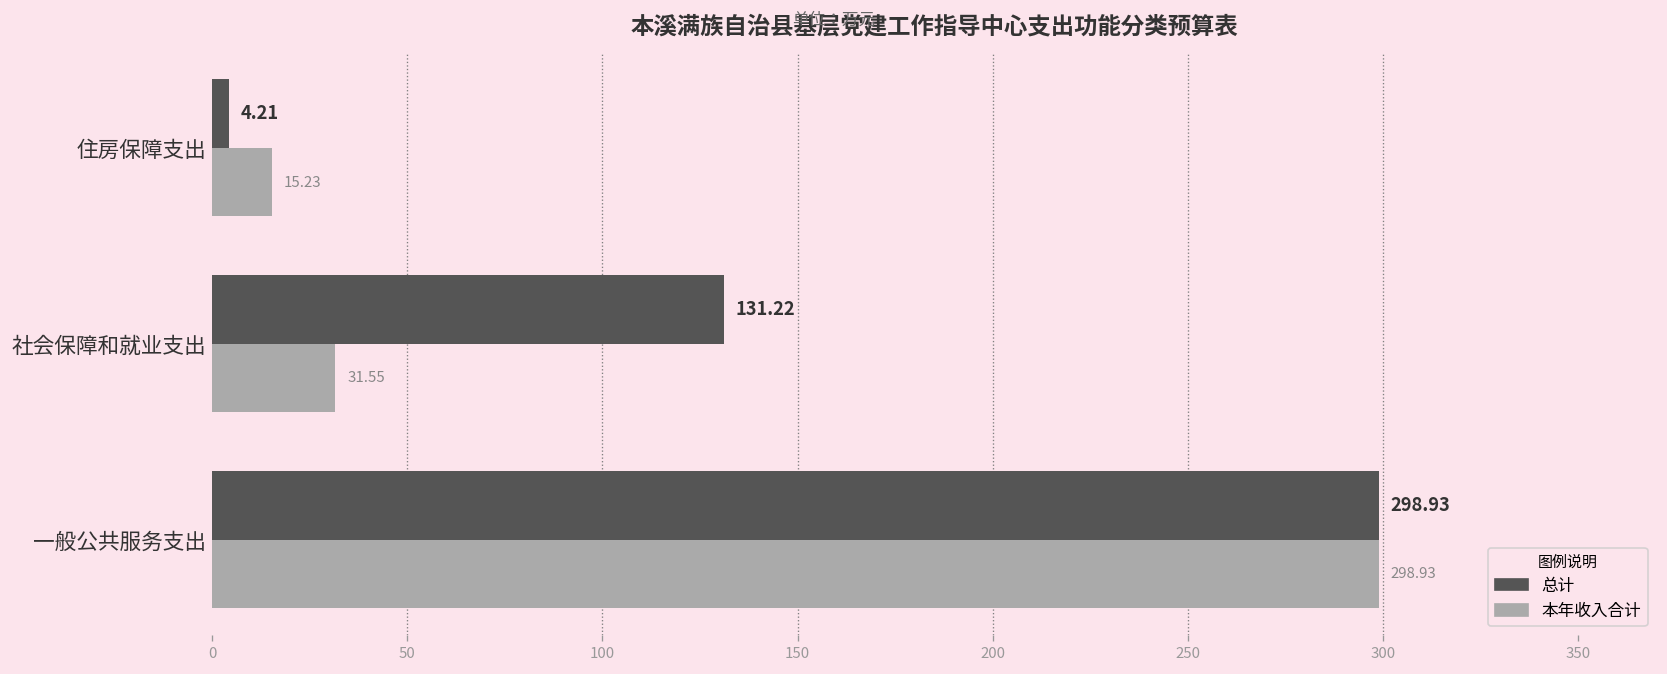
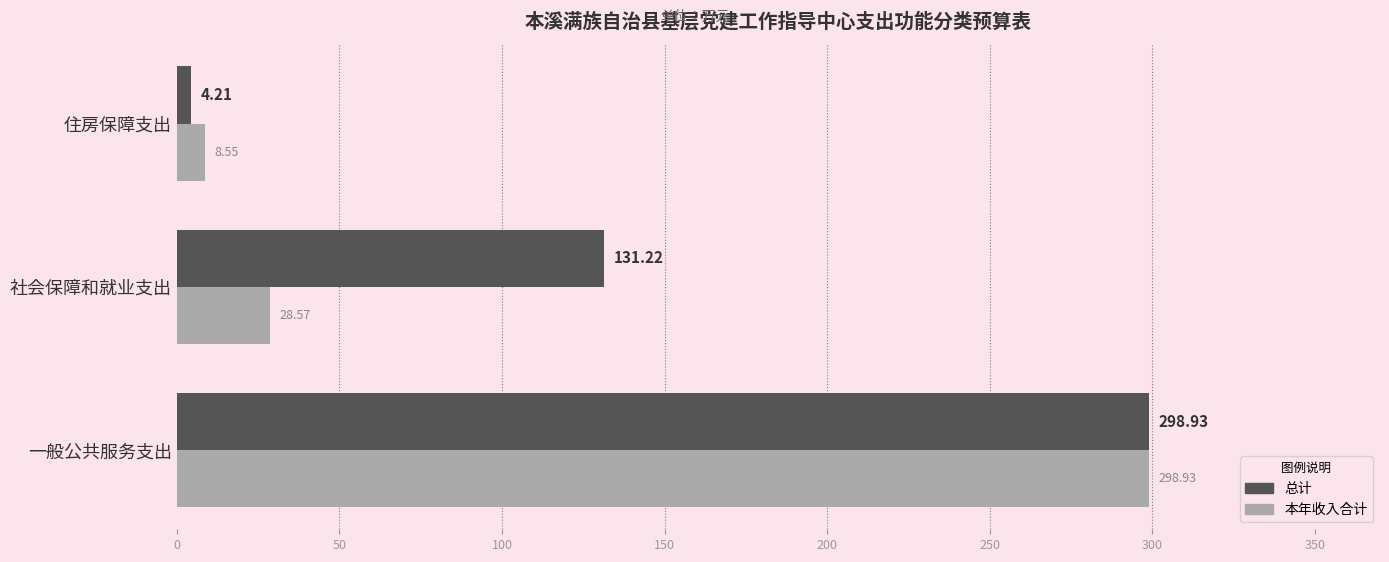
本年收入合计, 住房保障支出: 15.23 -> 8.55
本年收入合计, 社会保障和就业支出: 31.55 -> 28.57
